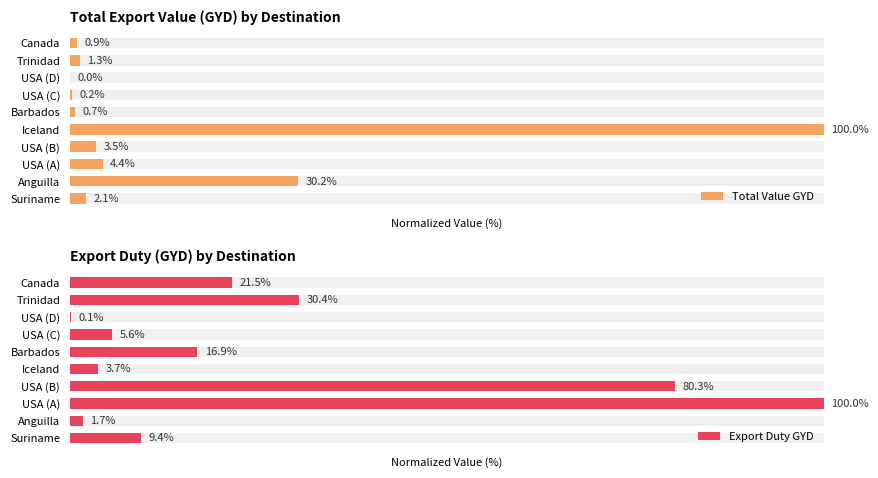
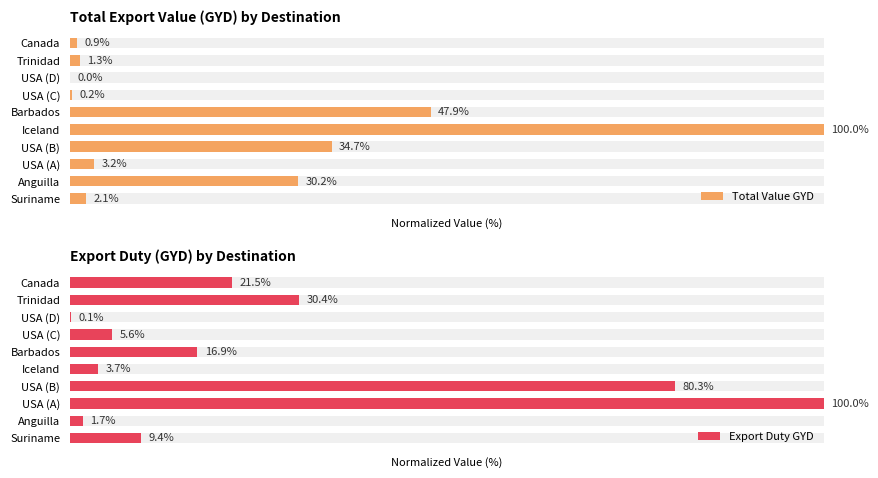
Total Export Value (GYD) by Destination, Total Value GYD, Barbados: 0.7% -> 47.9%
Total Export Value (GYD) by Destination, Total Value GYD, USA (B): 3.5% -> 34.7%
Total Export Value (GYD) by Destination, Total Value GYD, USA (A): 4.4% -> 3.2%
